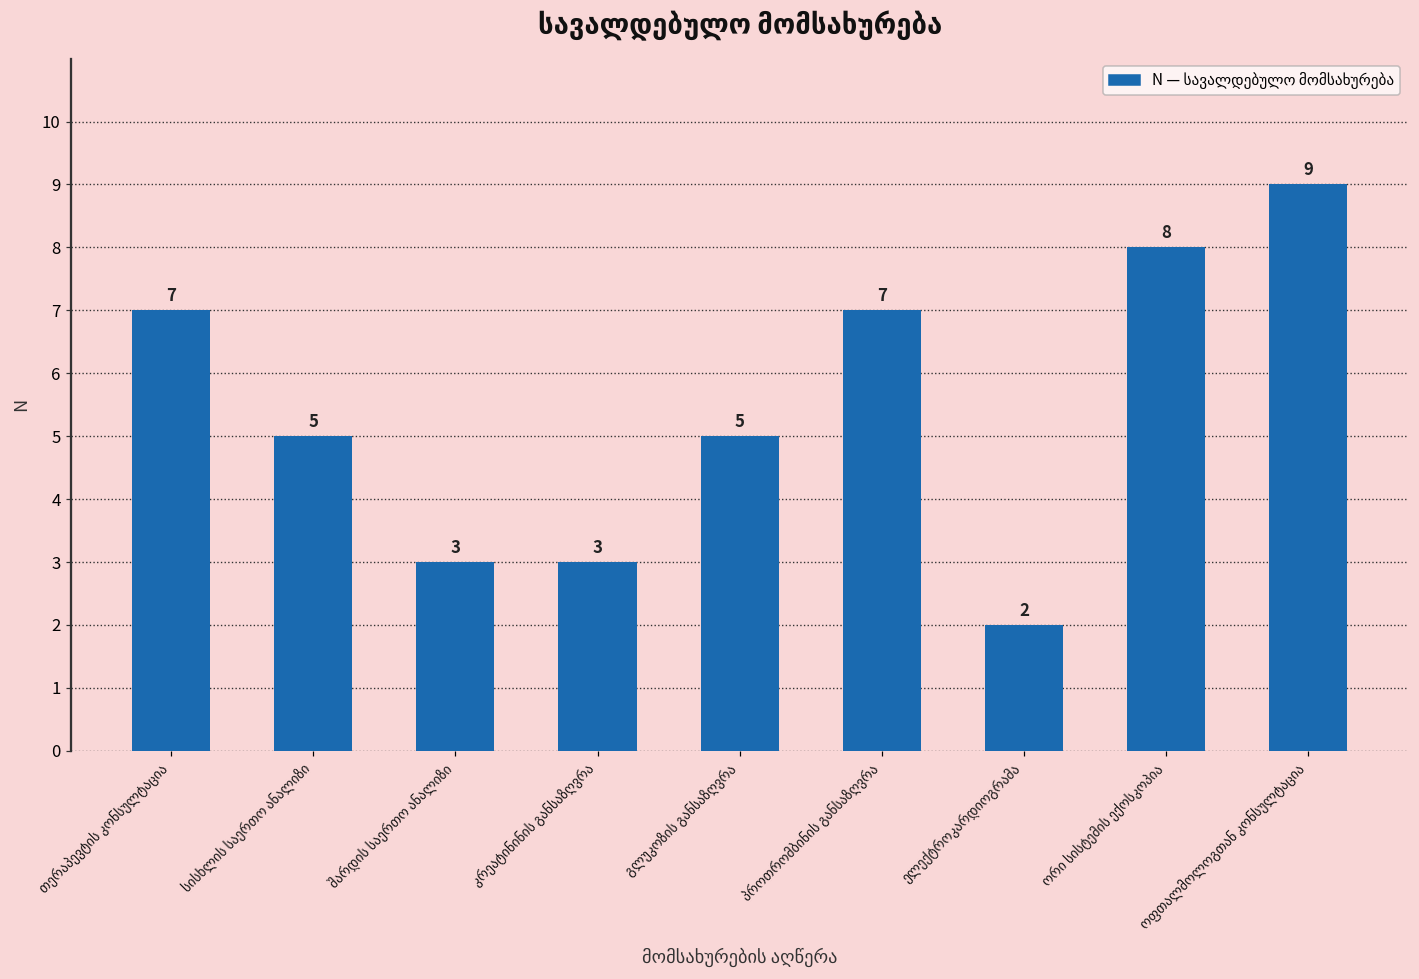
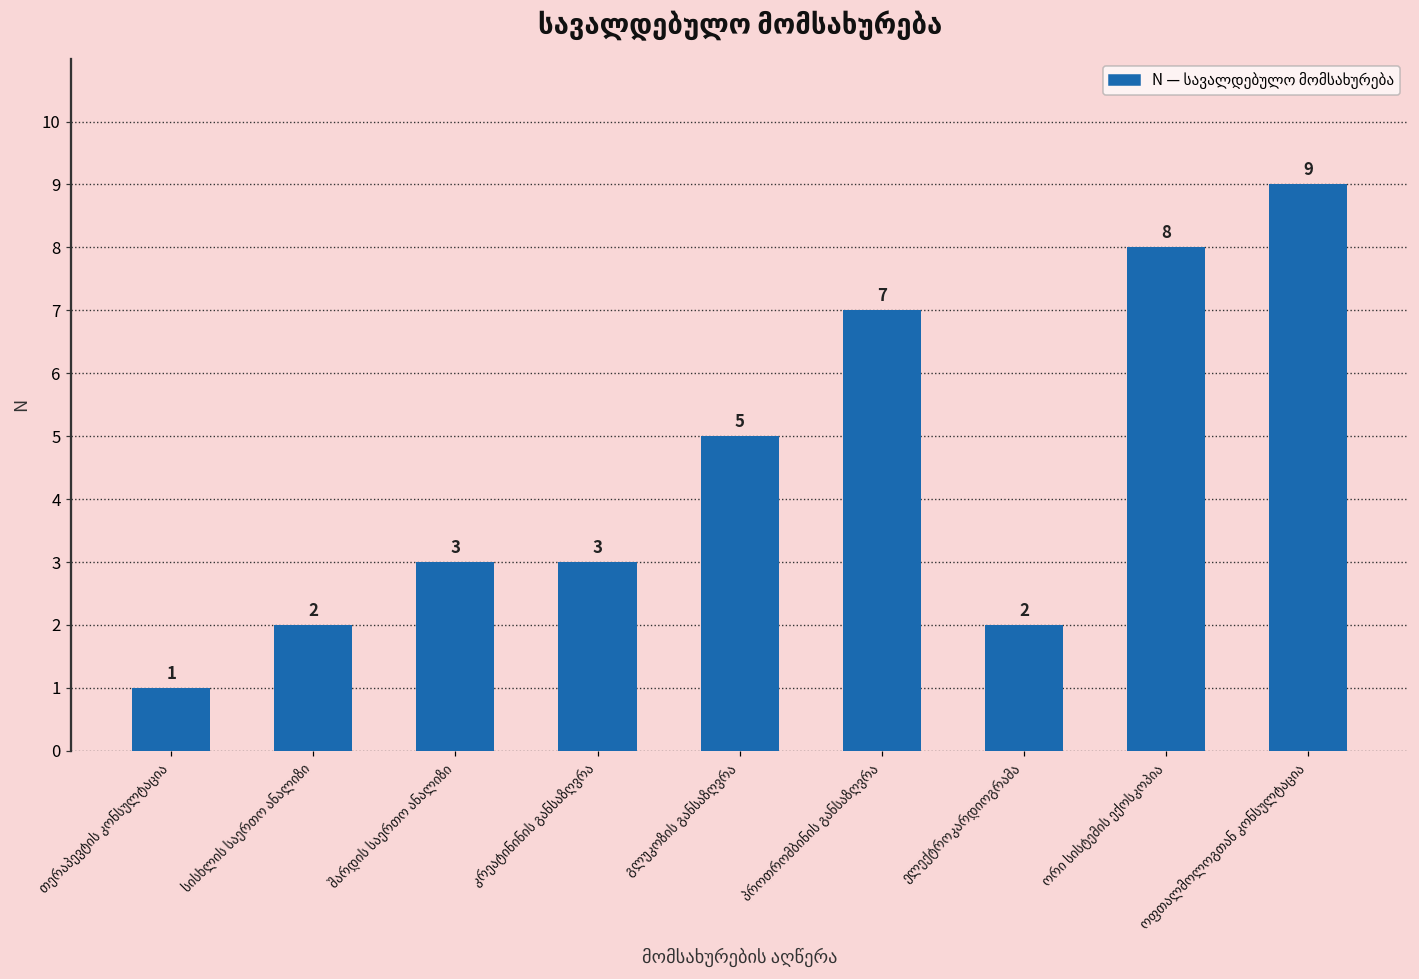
თერაპევტის კონსულტაცია: 7 -> 1
სისხლის საერთო ანალიზი: 5 -> 2
